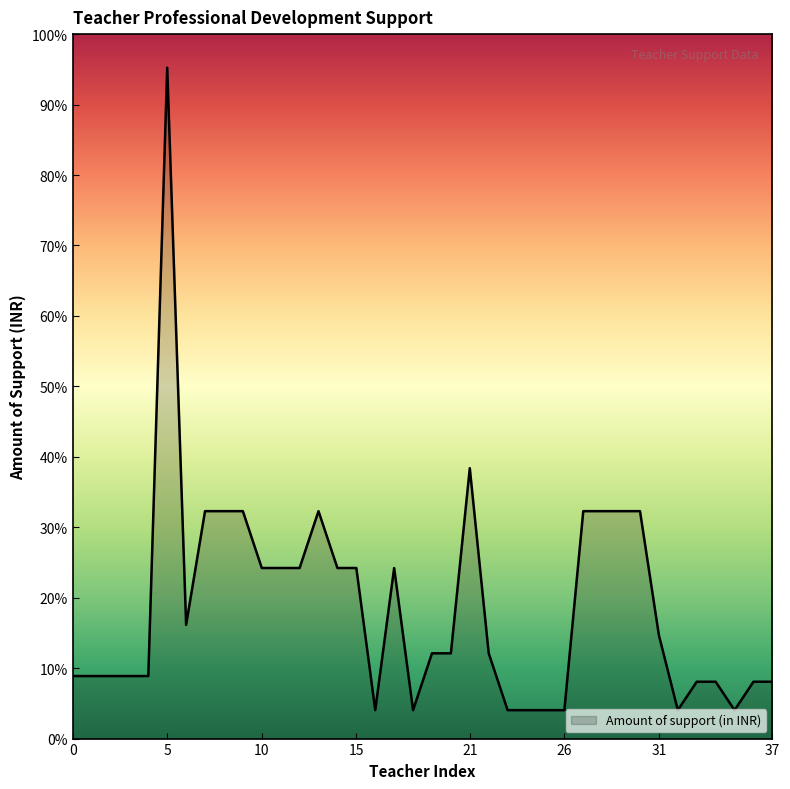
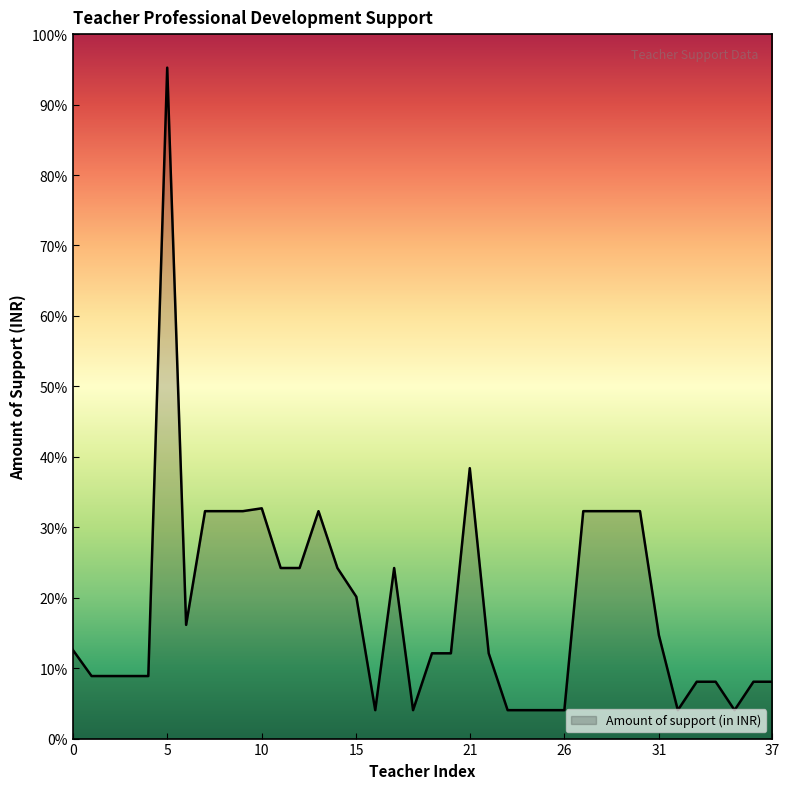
0: 9% -> 13%
10: 24% -> 33%
15: 24% -> 20%
